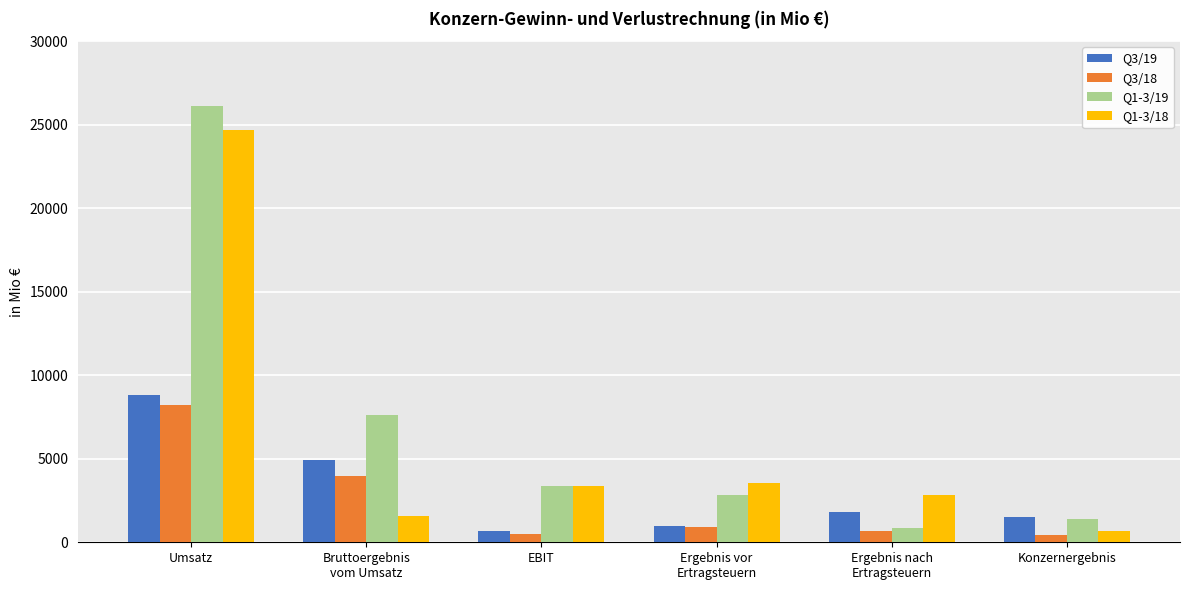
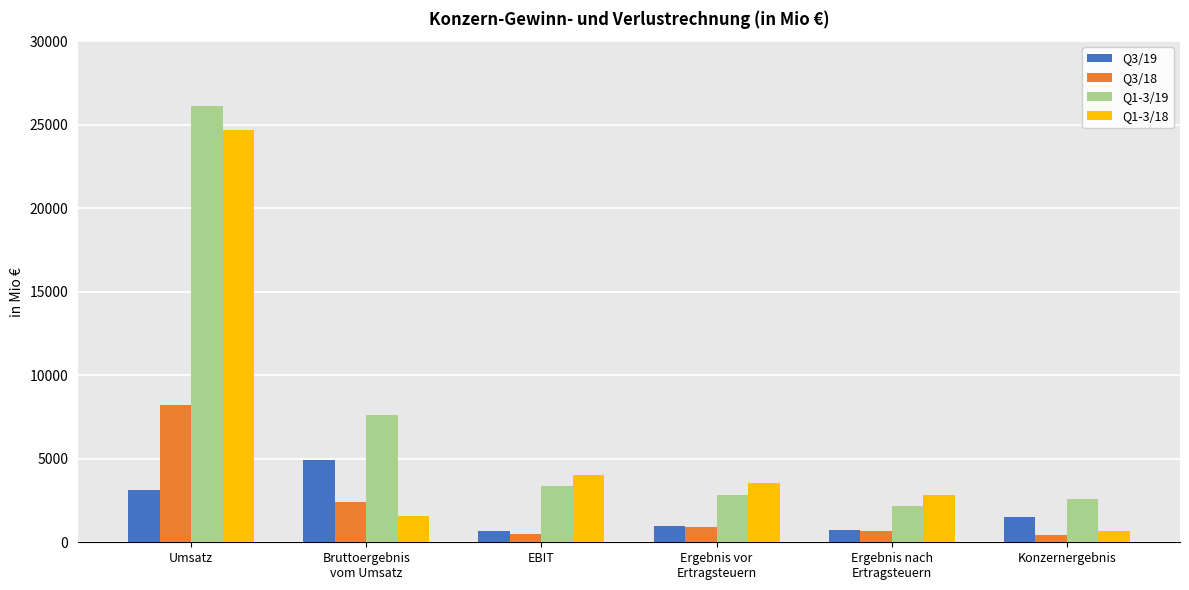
Q3/19, Umsatz: 8800 -> 3100
Q3/18, Bruttoergebnis vom Umsatz: 4000 -> 2400
Q1-3/18, EBIT: 3400 -> 4000
Q3/19, Ergebnis nach Ertragsteuern: 1800 -> 800
Q1-3/19, Ergebnis nach Ertragsteuern: 900 -> 2200
Q1-3/19, Konzernergebnis: 1400 -> 2600
